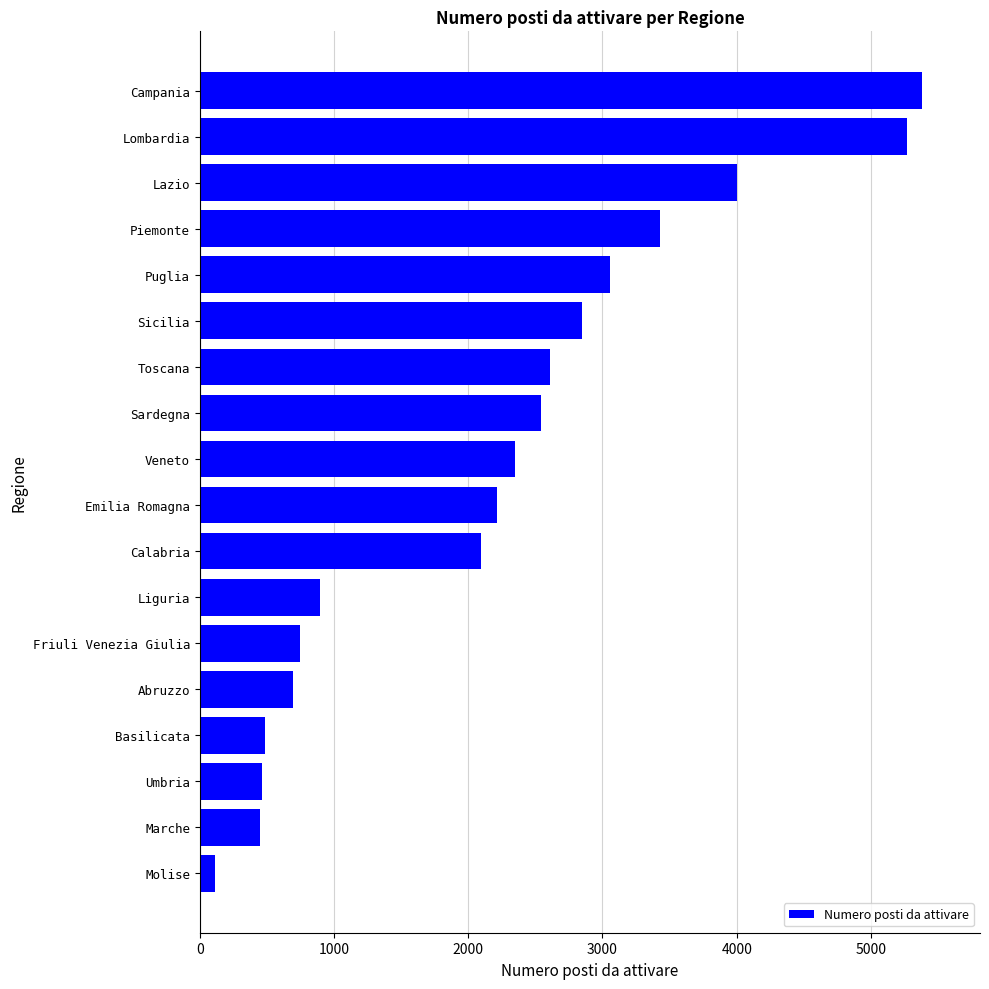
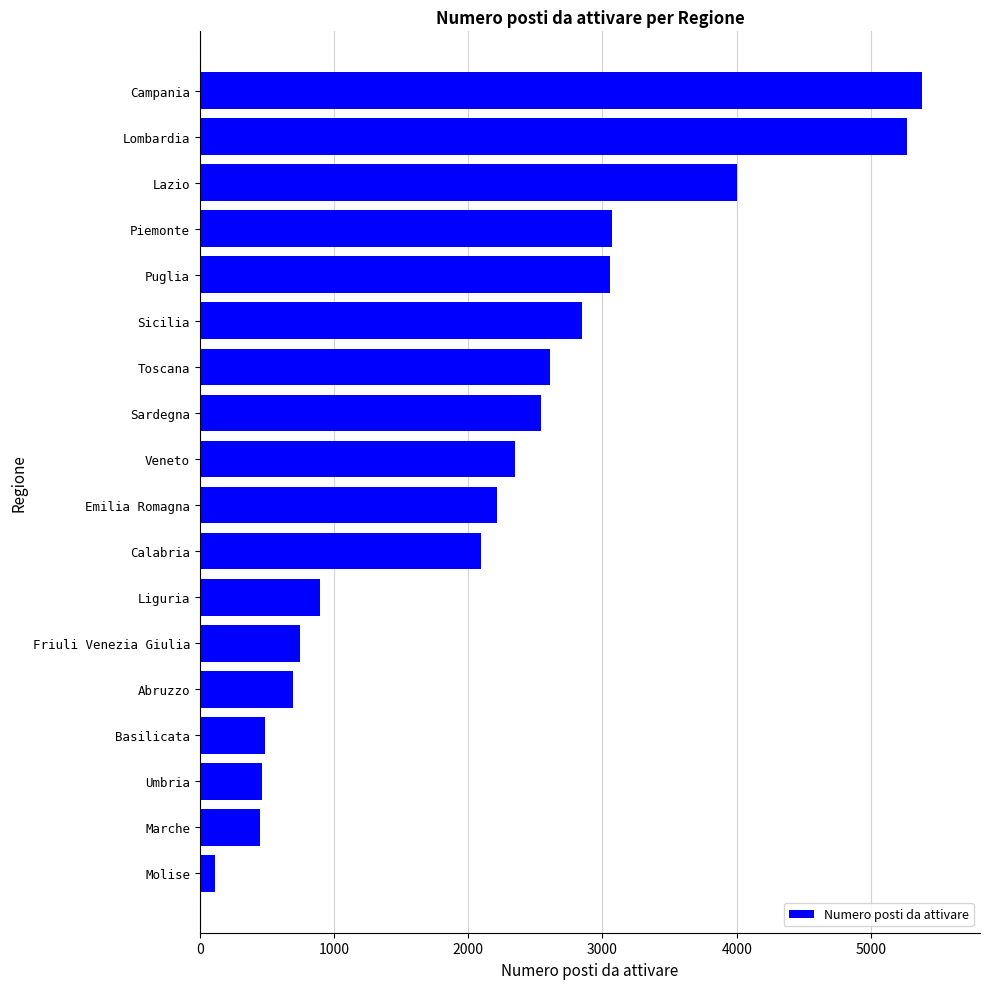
Piemonte: 3430 -> 3070
